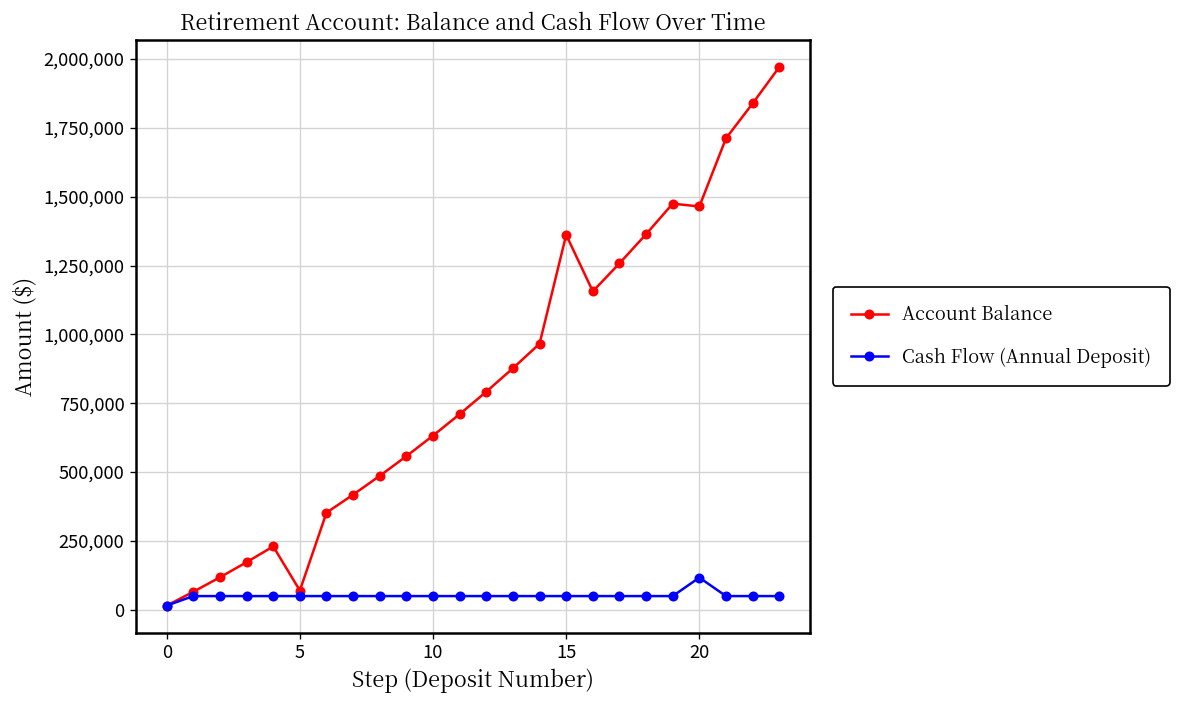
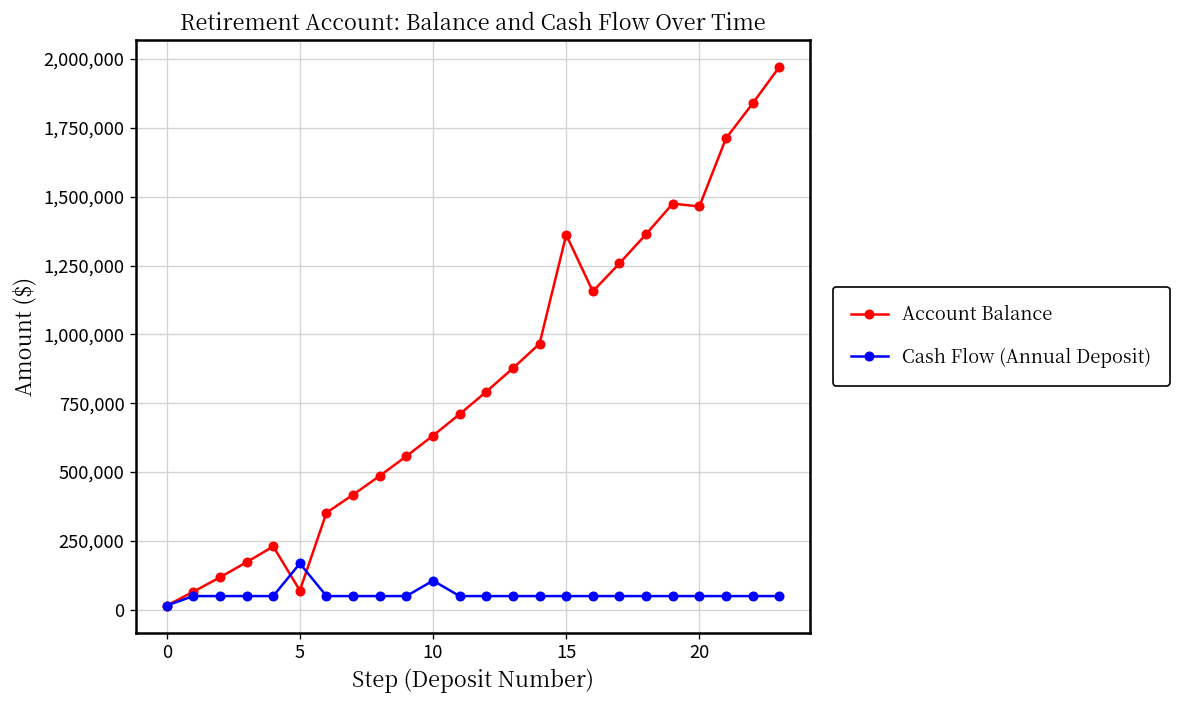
Cash Flow (Annual Deposit), 5: 50,000 -> 170,000
Cash Flow (Annual Deposit), 10: 50,000 -> 110,000
Cash Flow (Annual Deposit), 20: 120,000 -> 50,000
